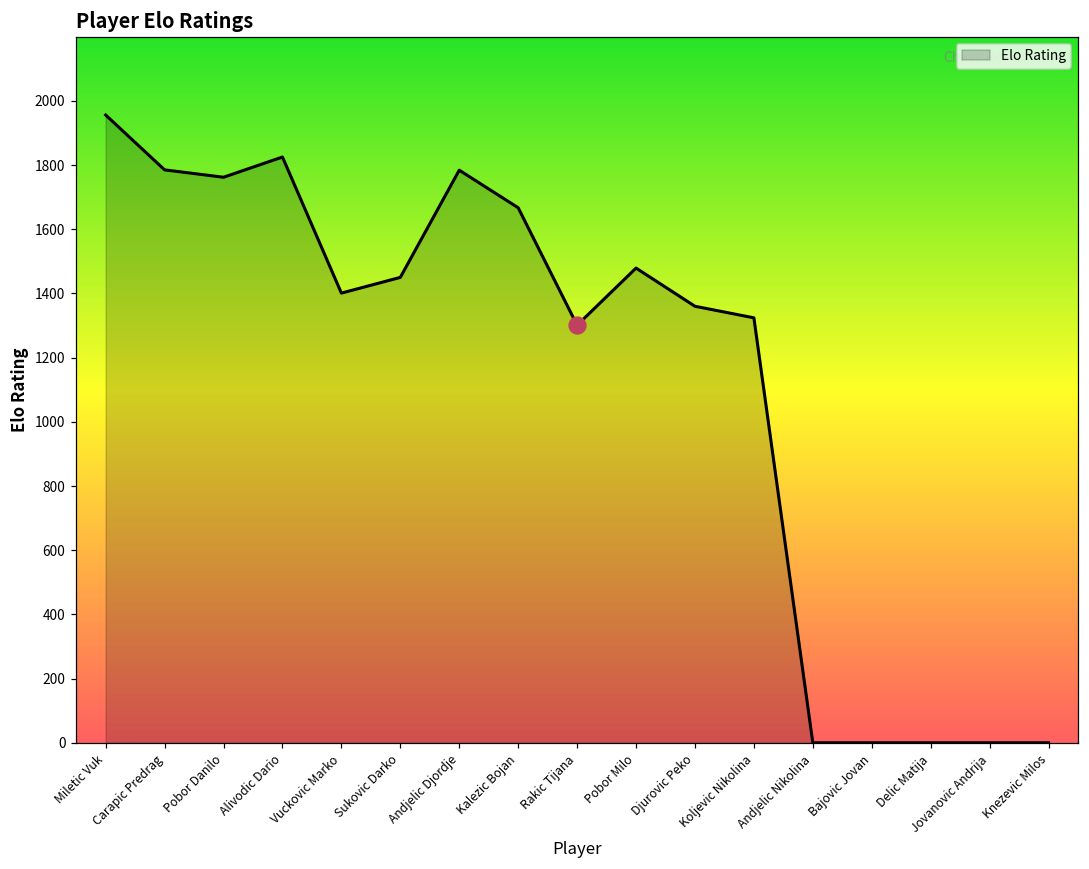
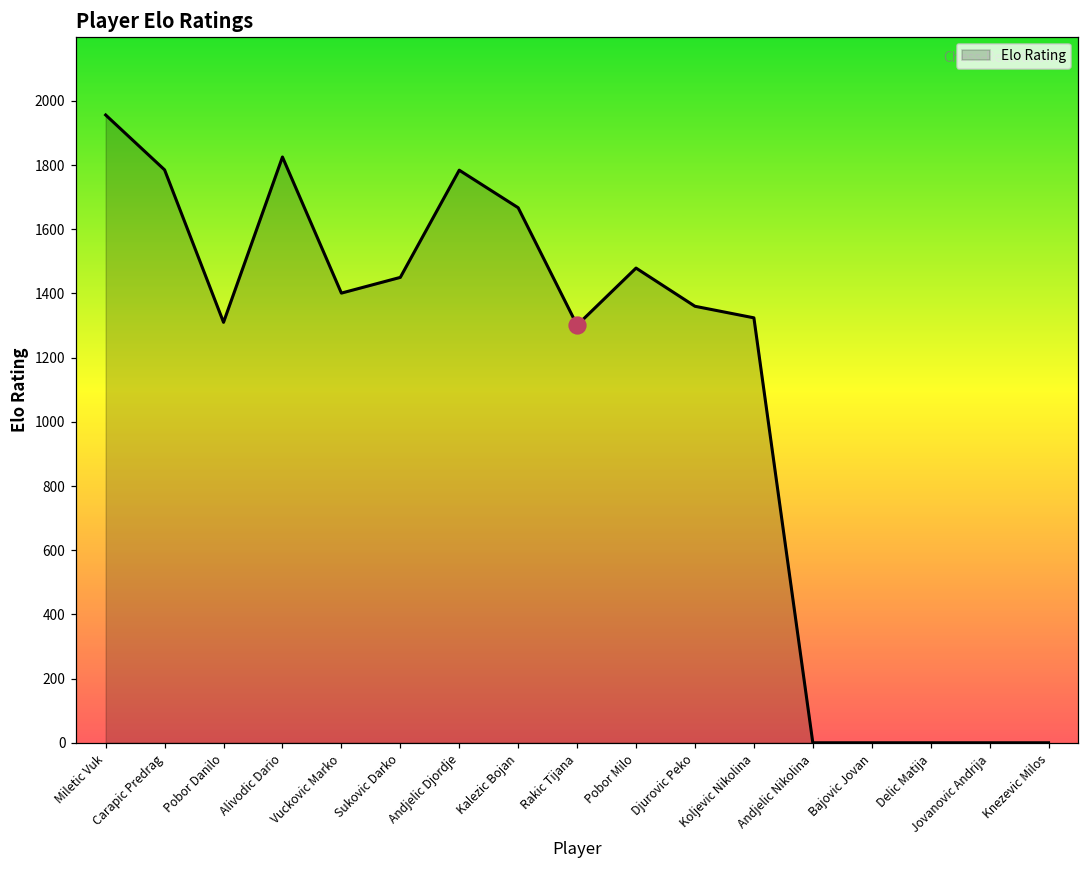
Elo Rating, Pobor Danilo: 1760 -> 1310
